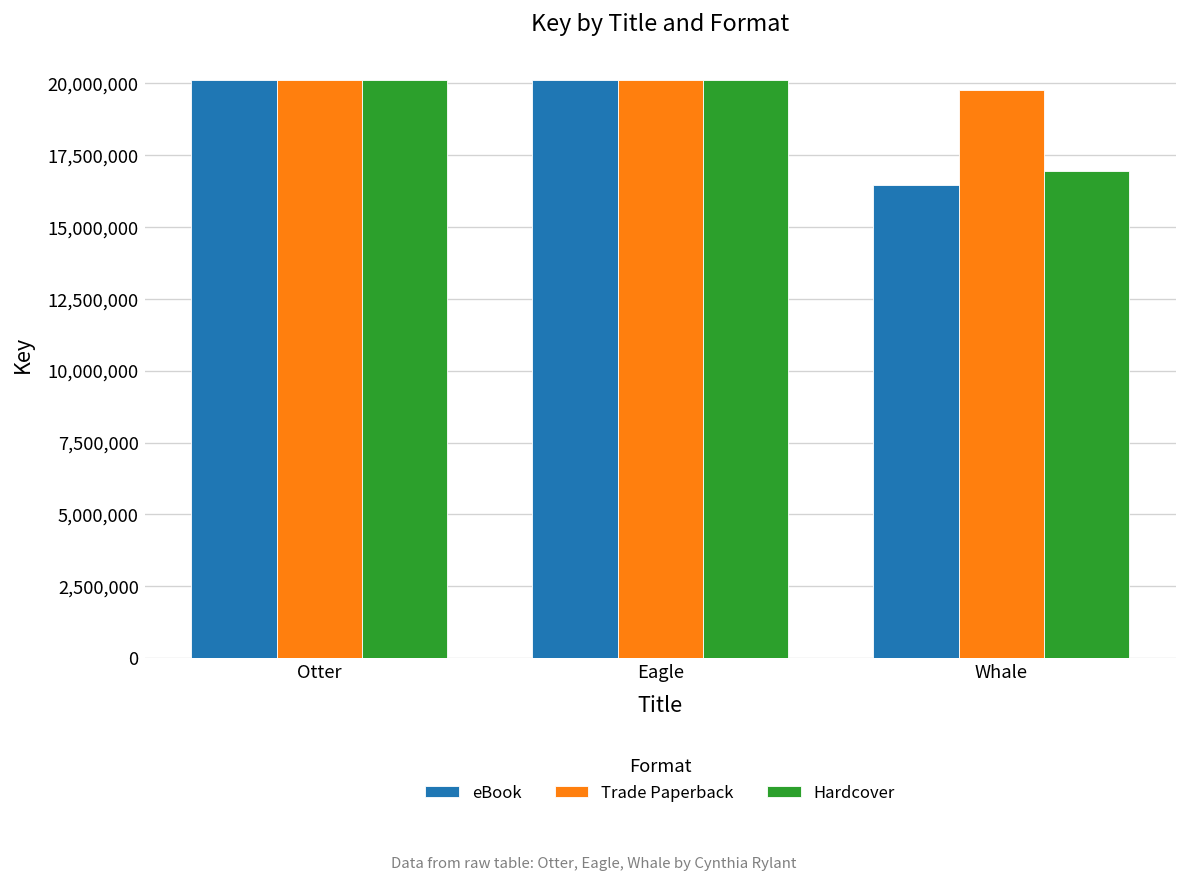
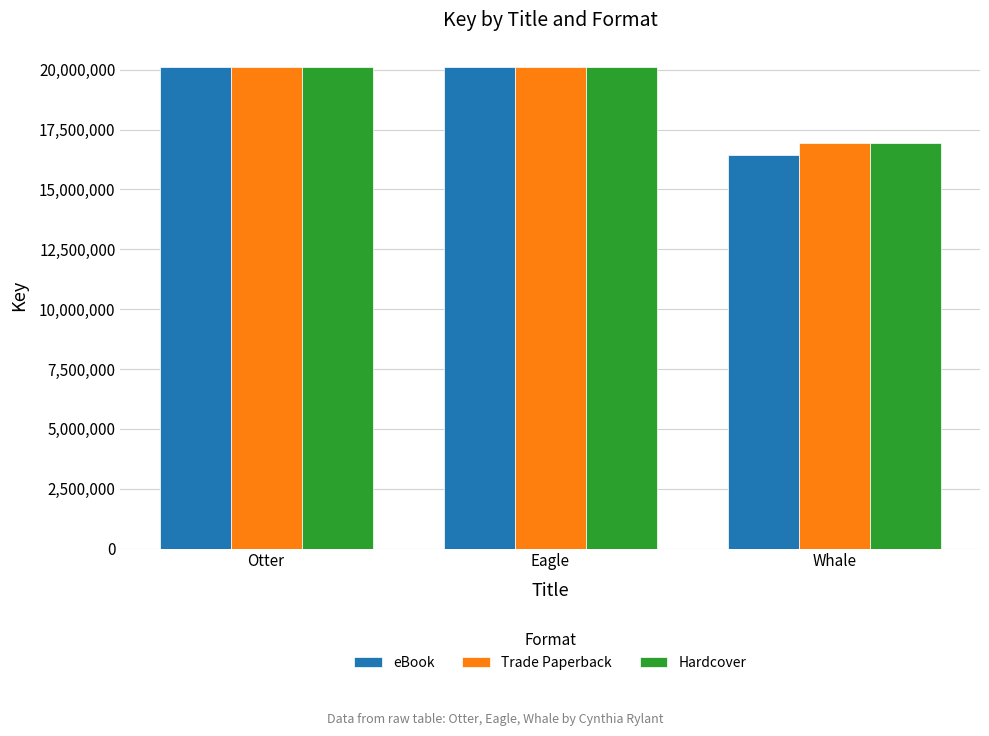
Trade Paperback, Whale: 19,800,000 -> 17,000,000
